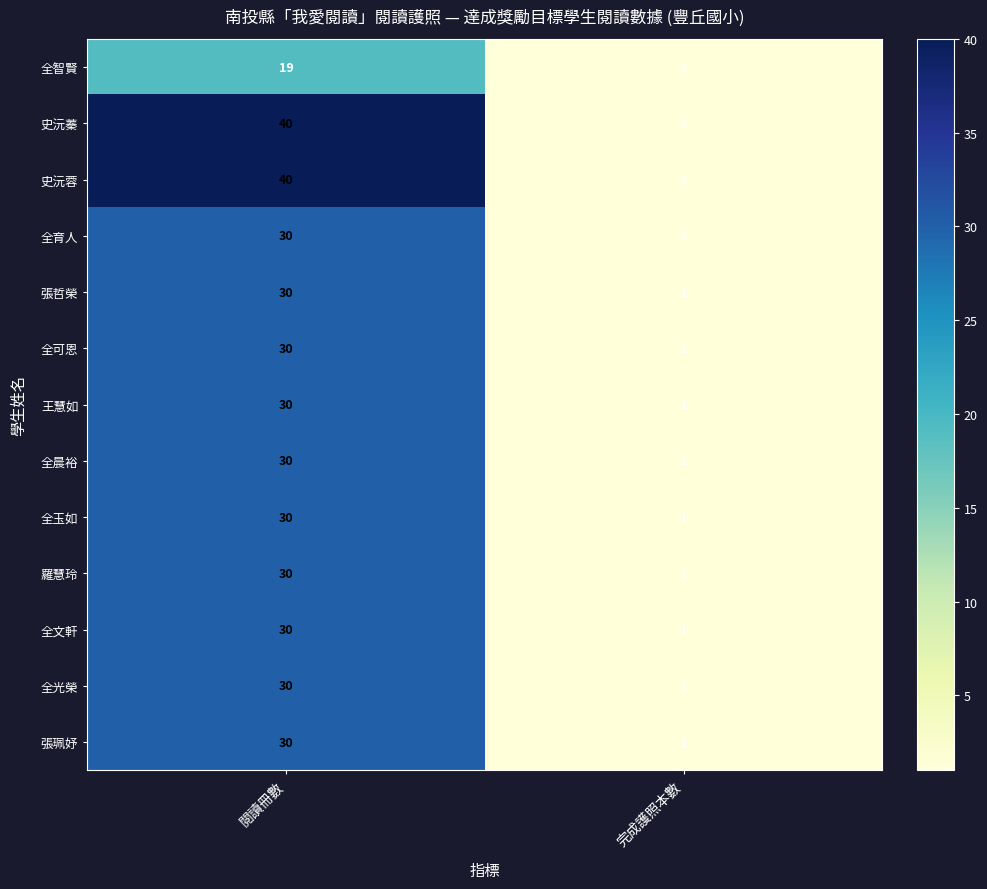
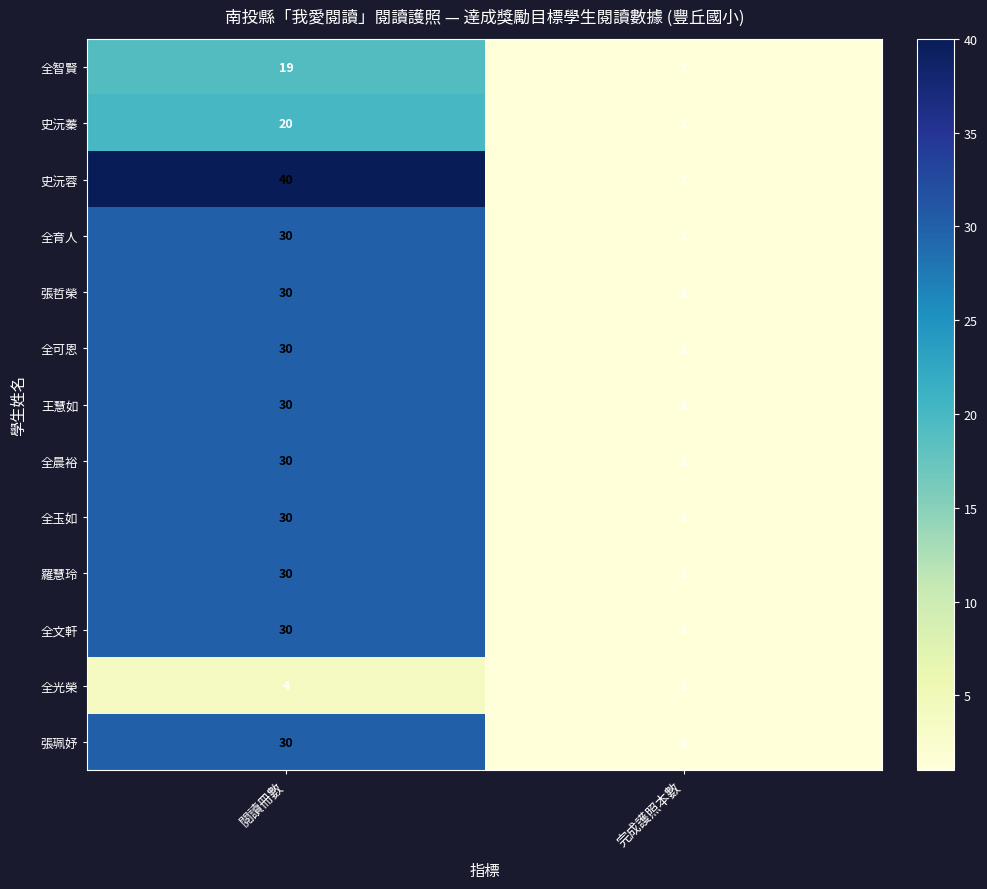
史沅蓁, 閱讀冊數: 40 -> 20
全光榮, 閱讀冊數: 30 -> 4
